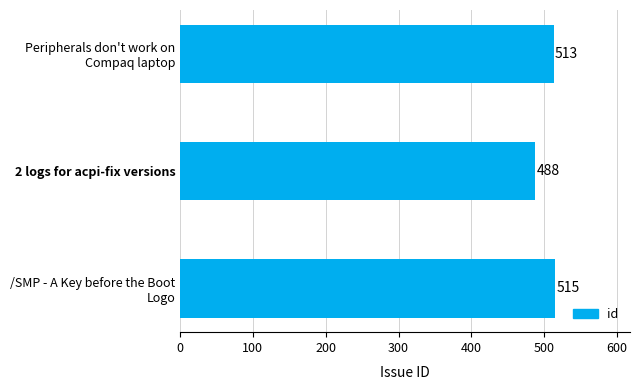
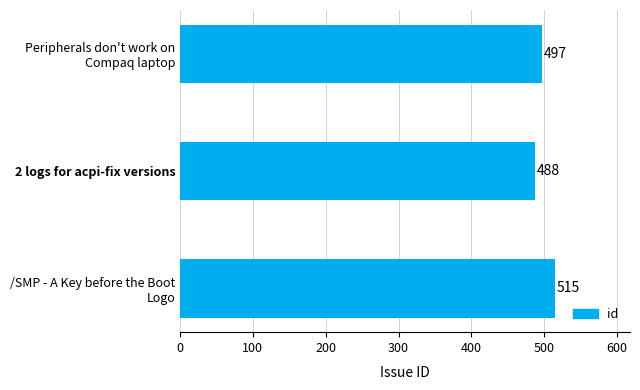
Peripherals don't work on Compaq laptop: 513 -> 497
